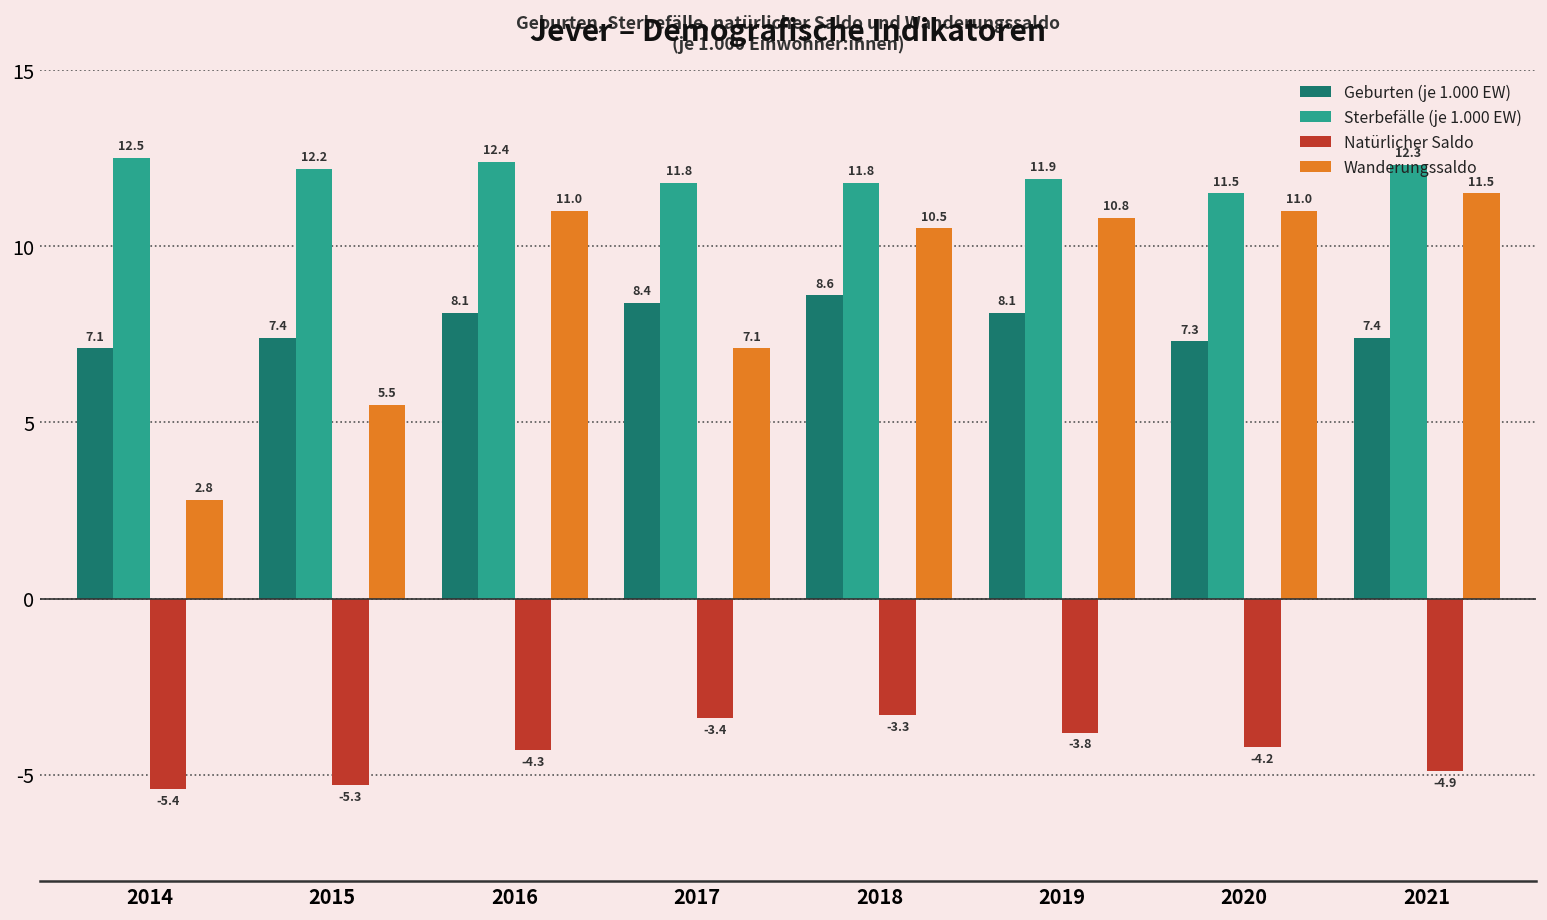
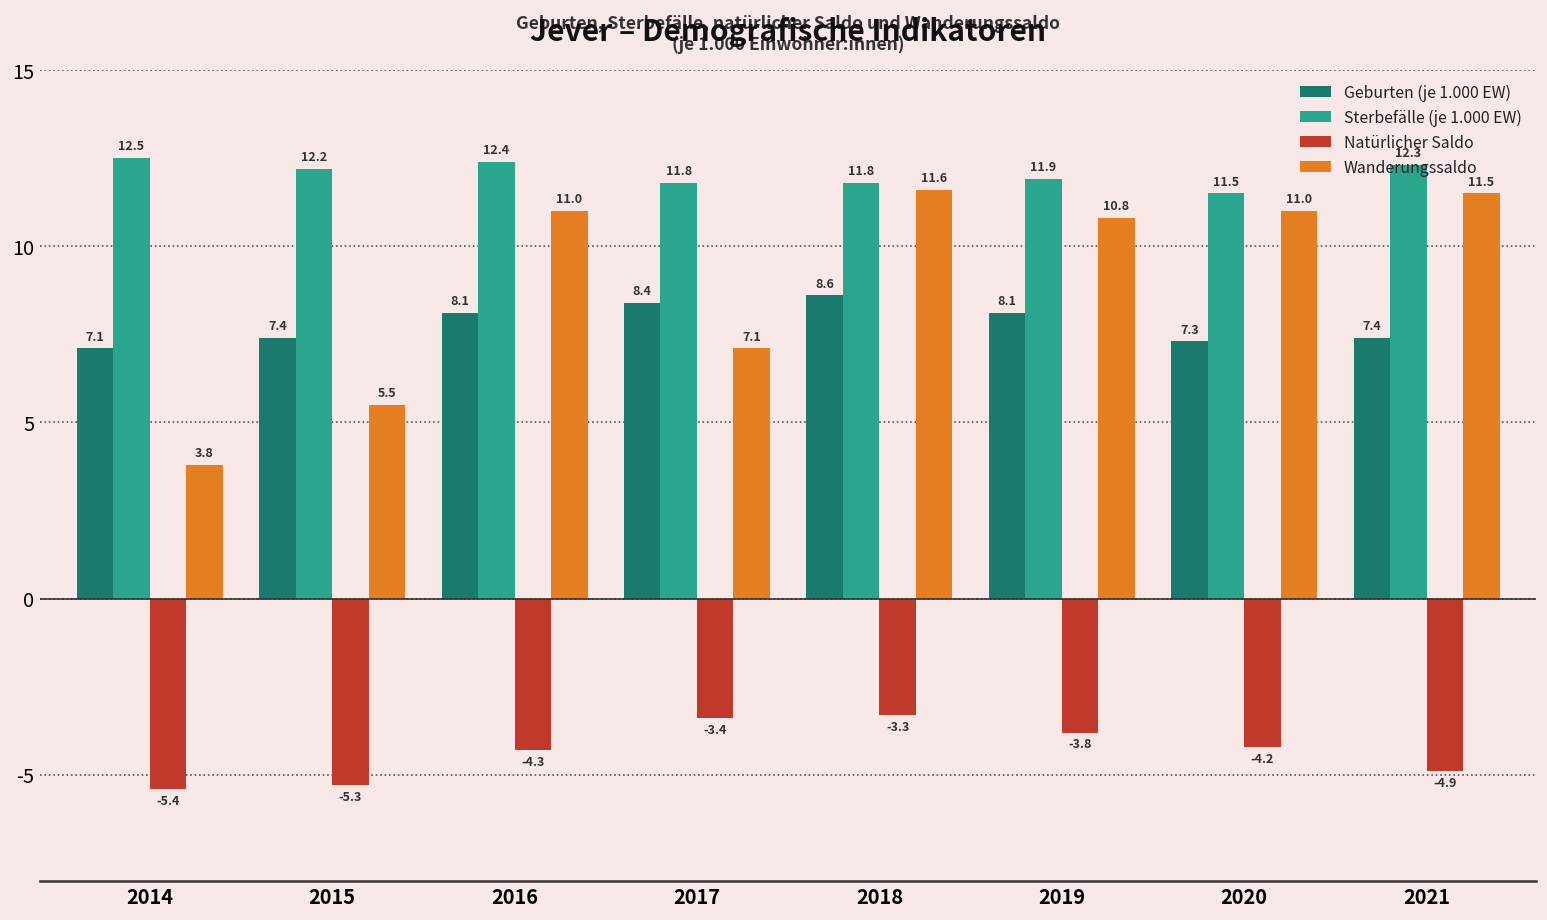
Wanderungssaldo, 2014: 2.8 -> 3.8
Wanderungssaldo, 2018: 10.5 -> 11.6
